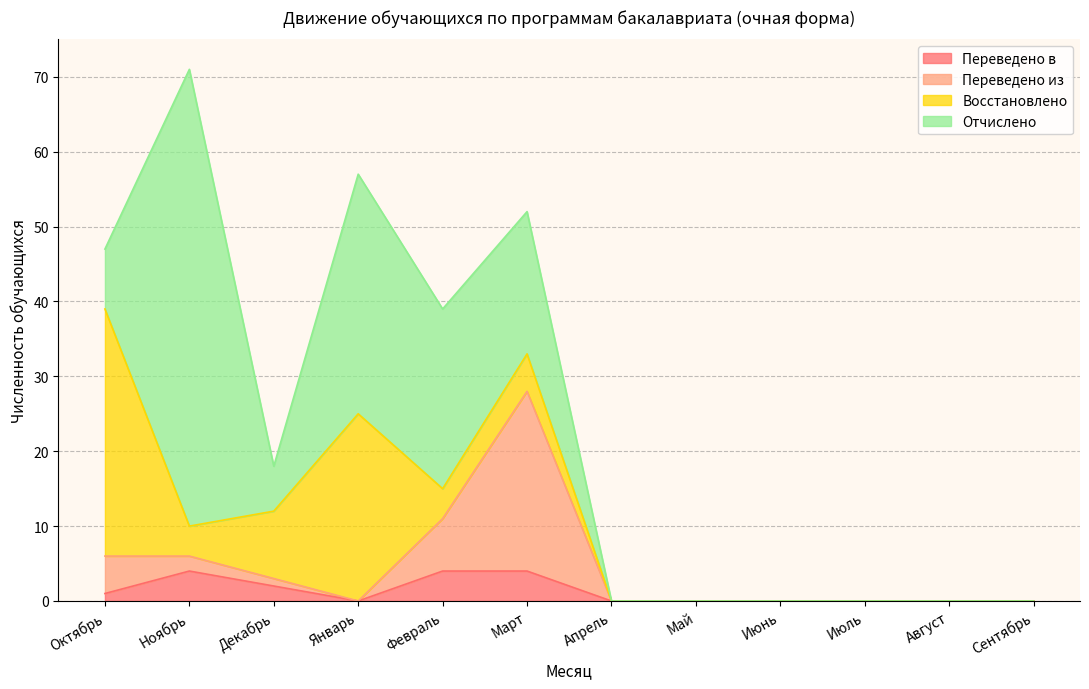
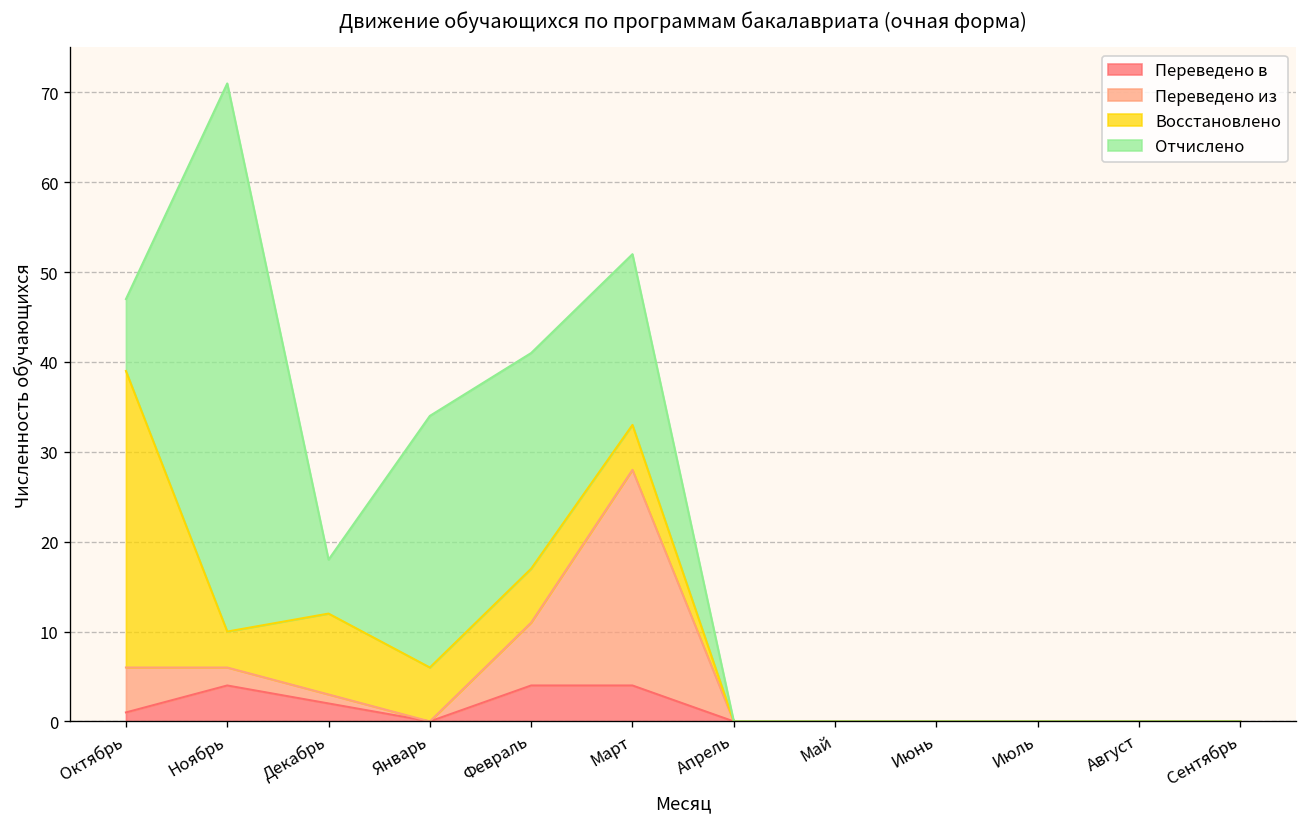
Восстановлено, Январь: 25 -> 6
Отчислено, Январь: 32 -> 28
Восстановлено, Февраль: 4 -> 6
